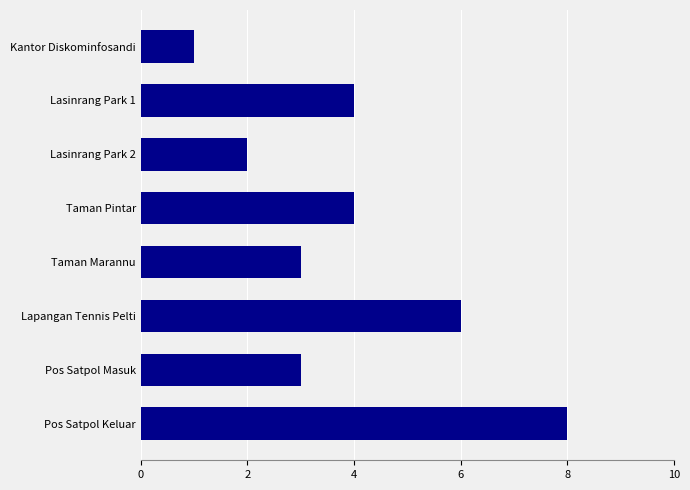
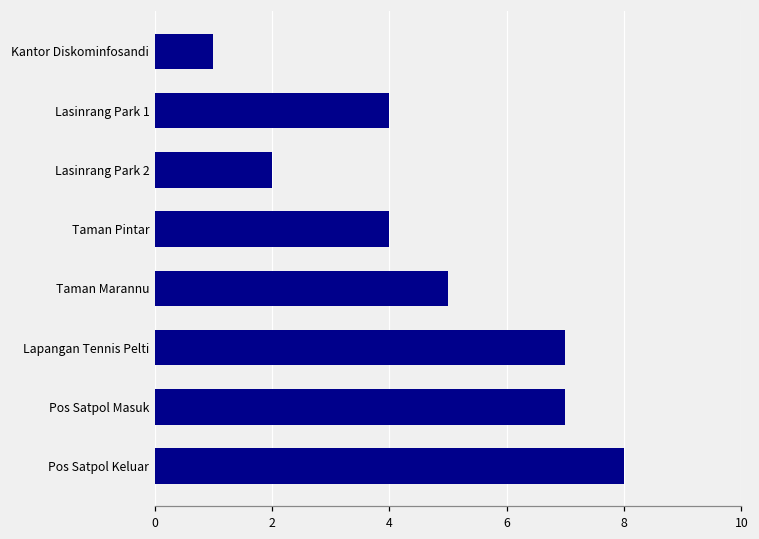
Taman Marannu: 3 -> 5
Lapangan Tennis Pelti: 6 -> 7
Pos Satpol Masuk: 3 -> 7
